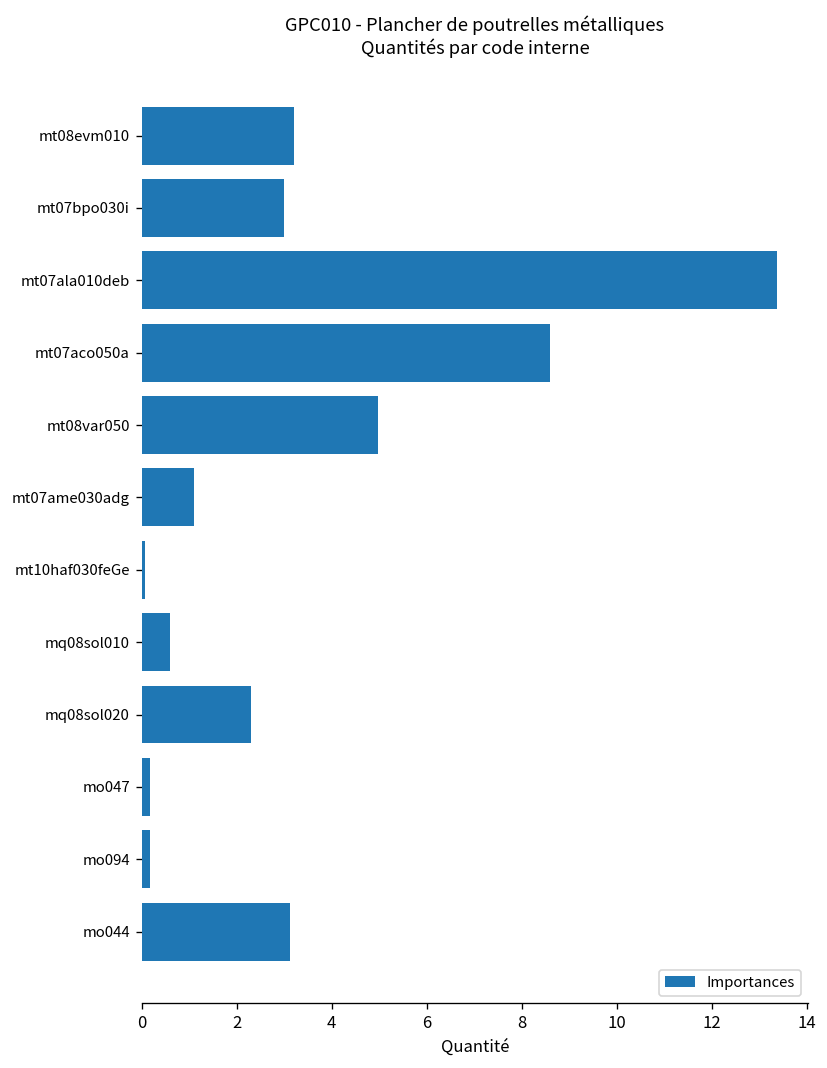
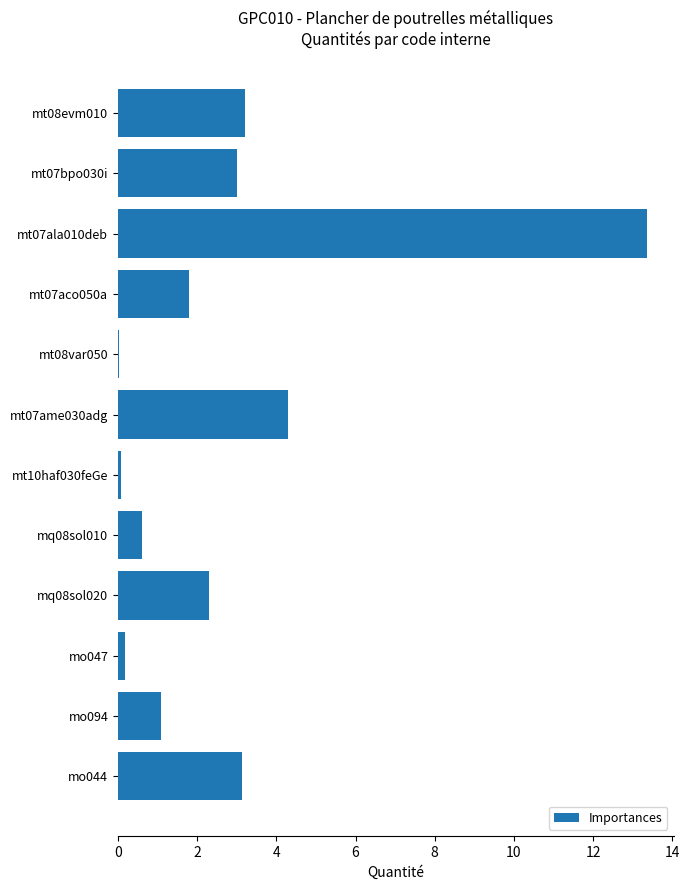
mt07aco050a: 8.6 -> 1.8
mt08var050: 5.0 -> 0.0
mt07ame030adg: 1.1 -> 4.3
mo094: 0.2 -> 1.1
